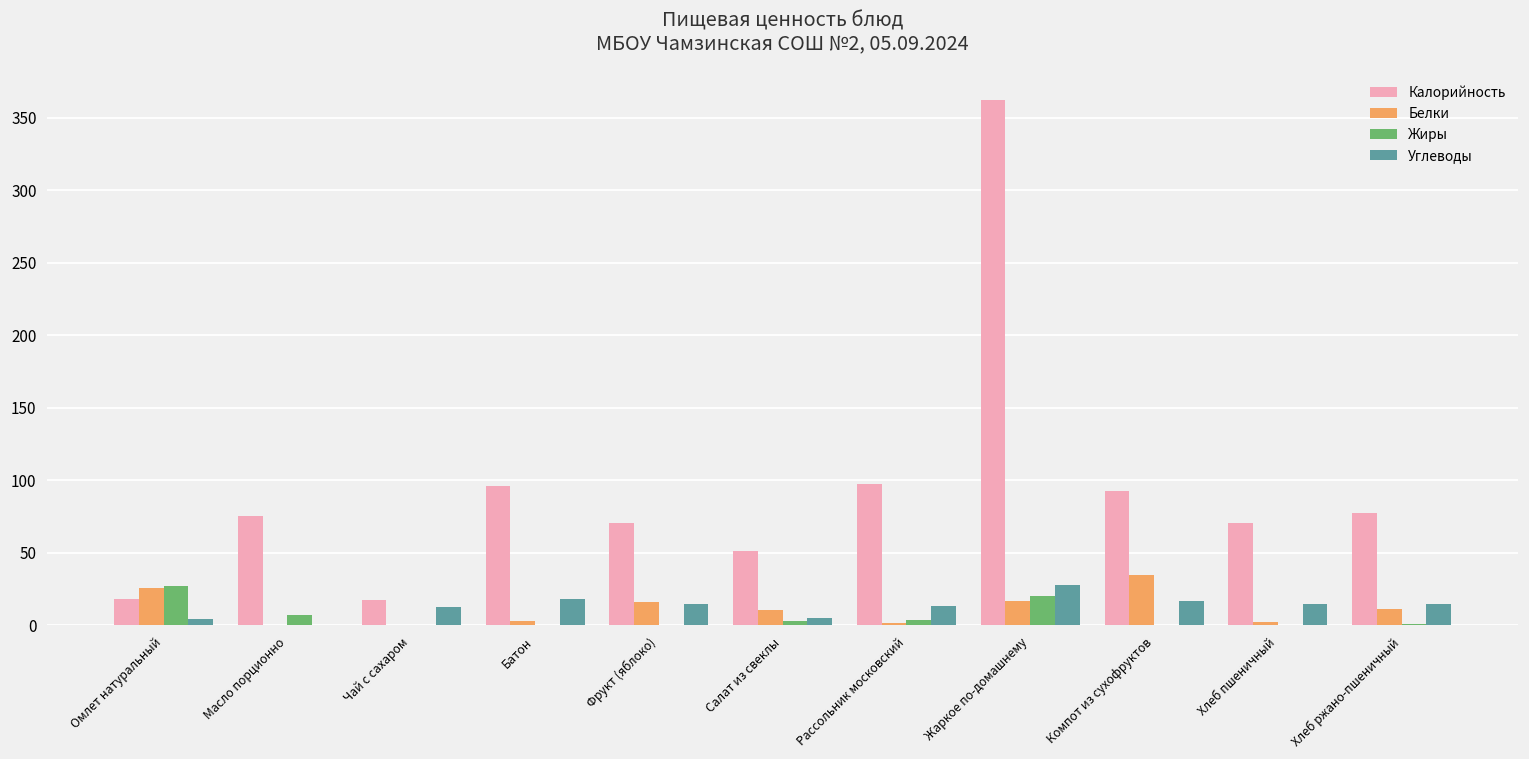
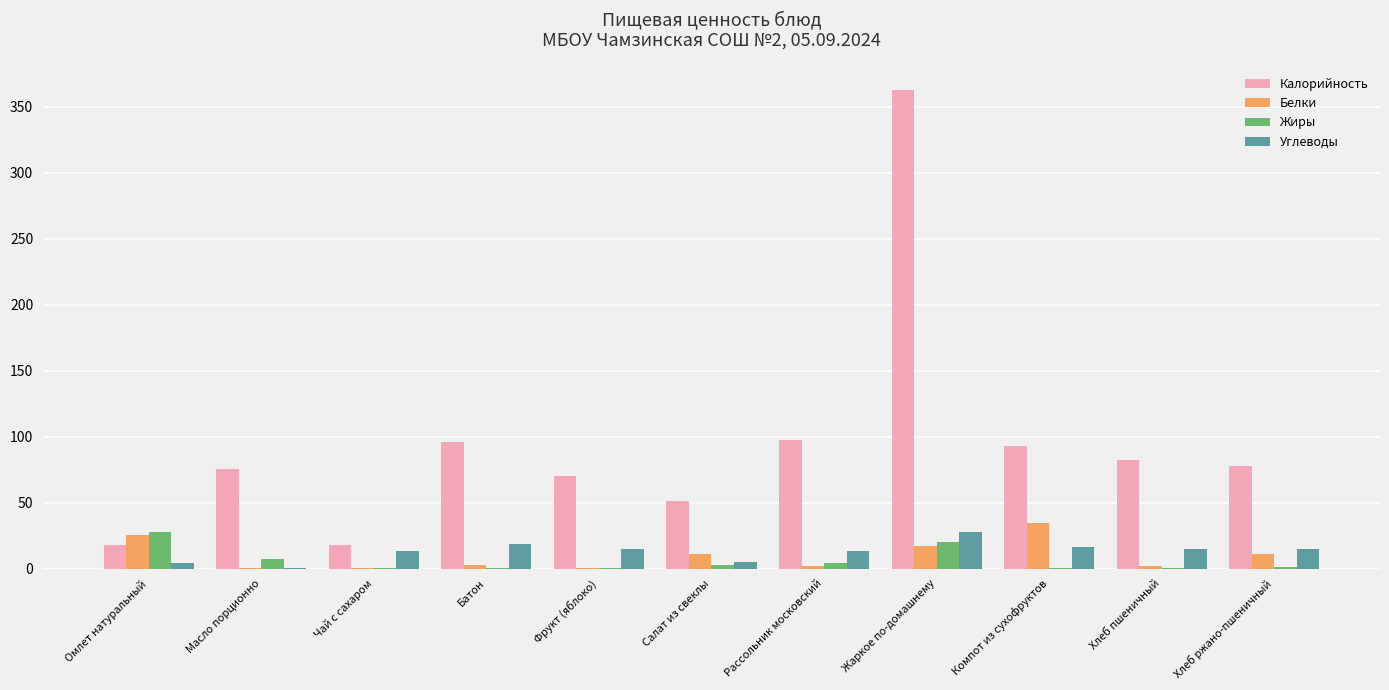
Белки, Фрукт (яблоко): 16 -> 1
Калорийность, Хлеб пшеничный: 71 -> 82
